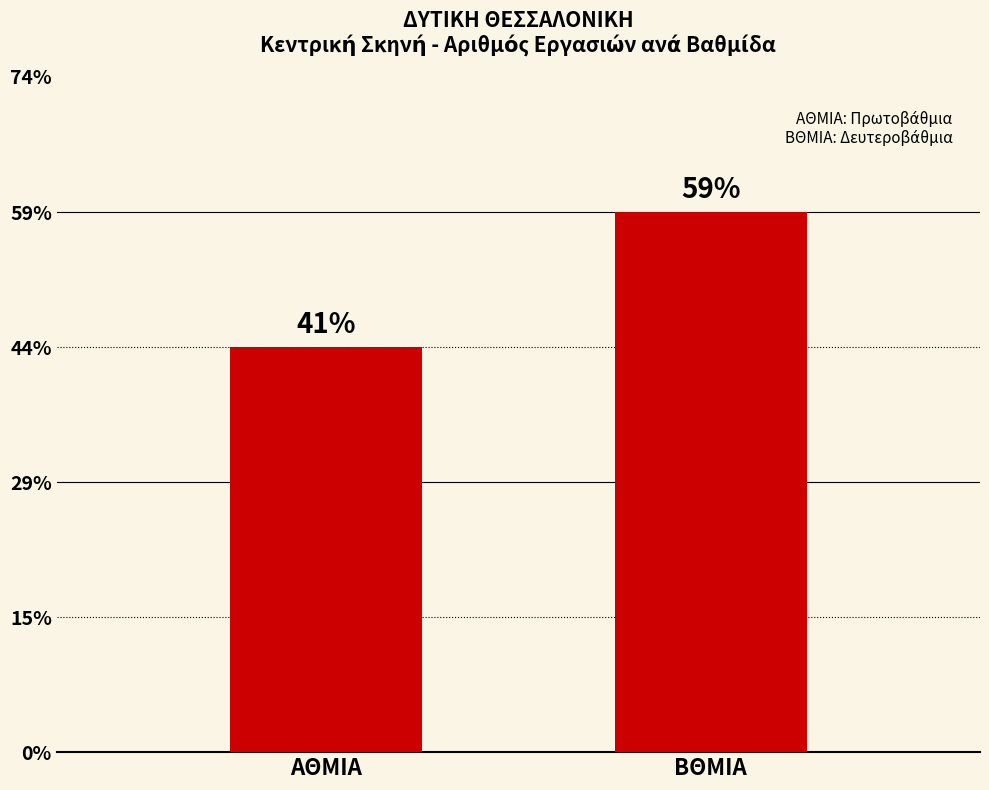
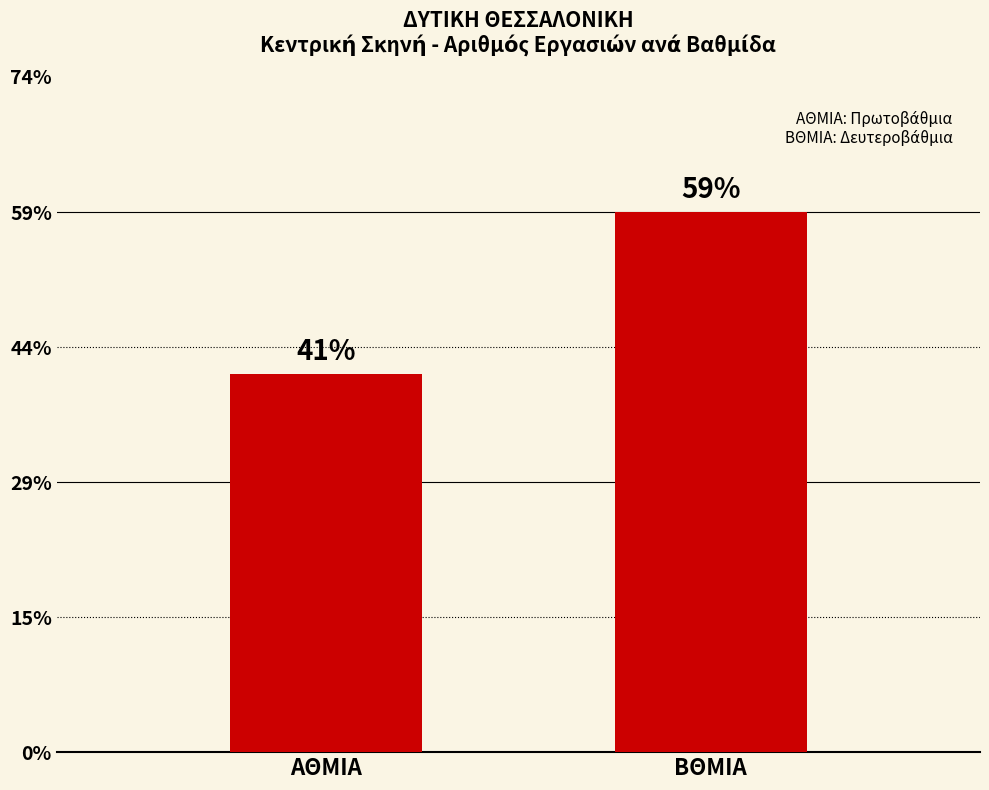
ΑΘΜΙΑ: 44% -> 41%
